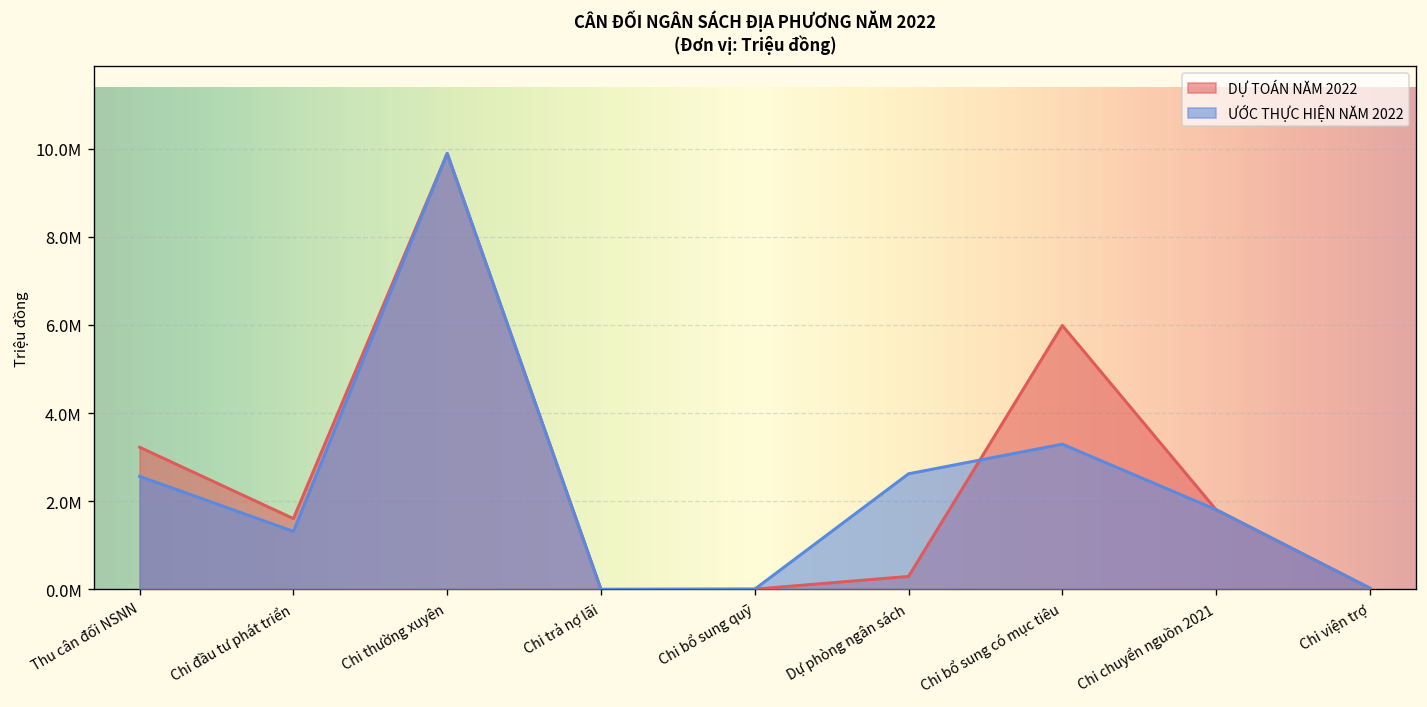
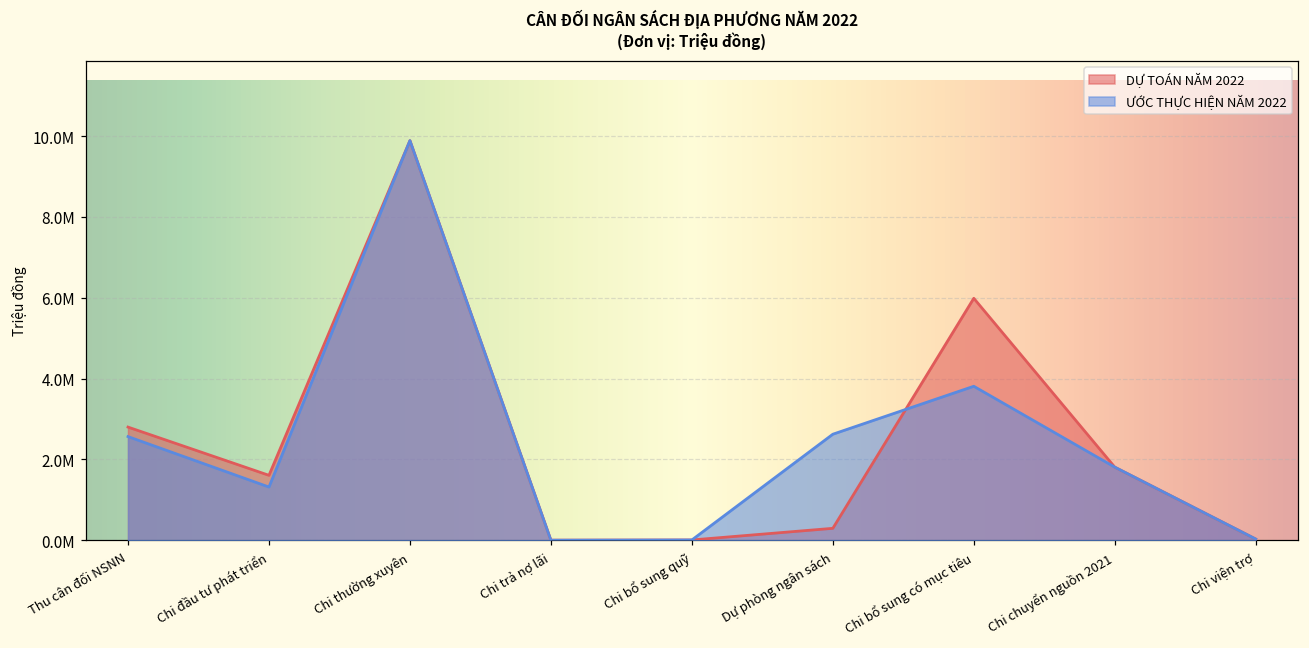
DỰ TOÁN NĂM 2022, Thu cân đối NSNN: 3200000 -> 2800000
ƯỚC THỰC HIỆN NĂM 2022, Chi bổ sung có mục tiêu: 3300000 -> 3800000
